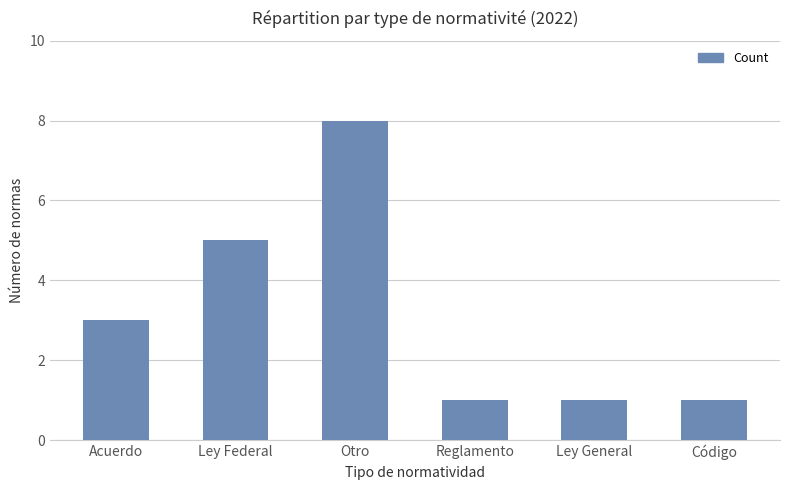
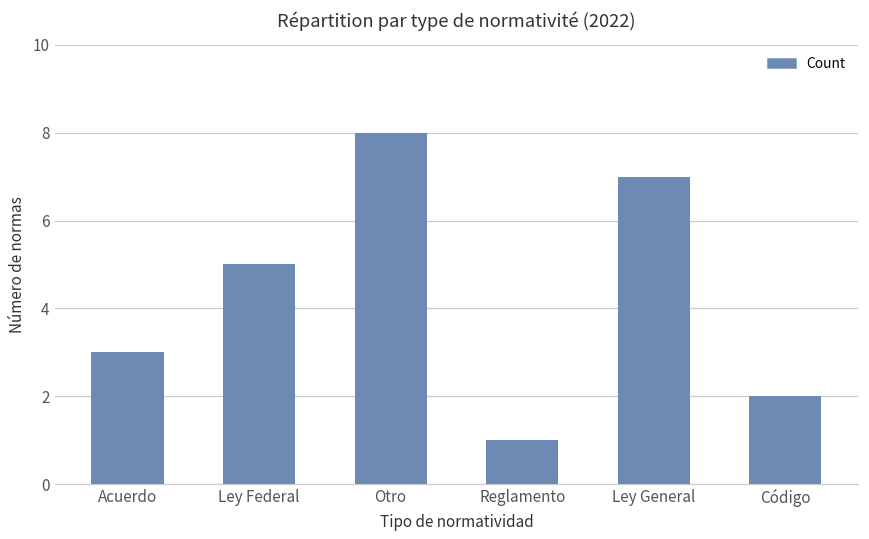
Ley General: 1 -> 7
Código: 1 -> 2
